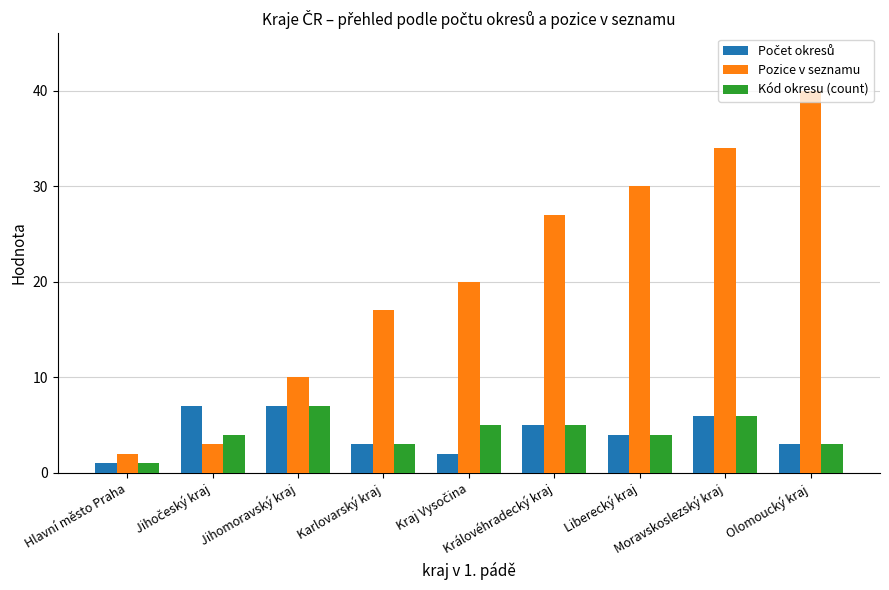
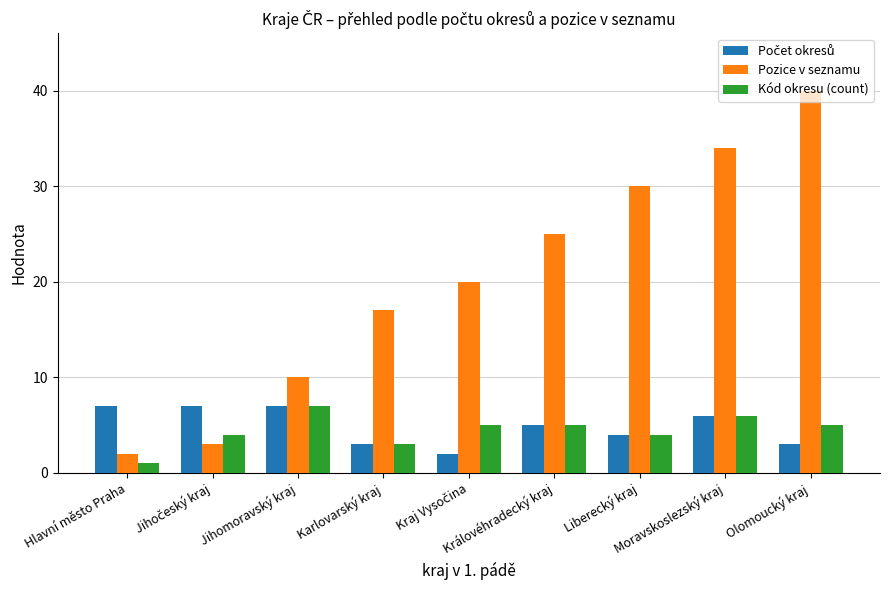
Počet okresů, Hlavní město Praha: 1 -> 7
Pozice v seznamu, Královéhradecký kraj: 27 -> 25
Kód okresu (count), Olomoucký kraj: 3 -> 5
